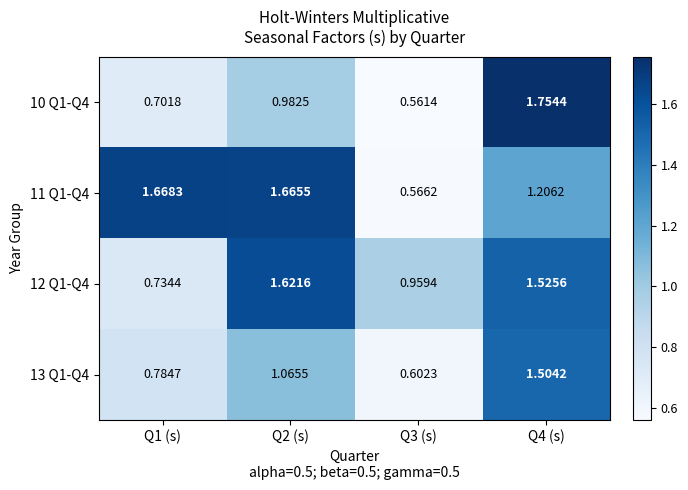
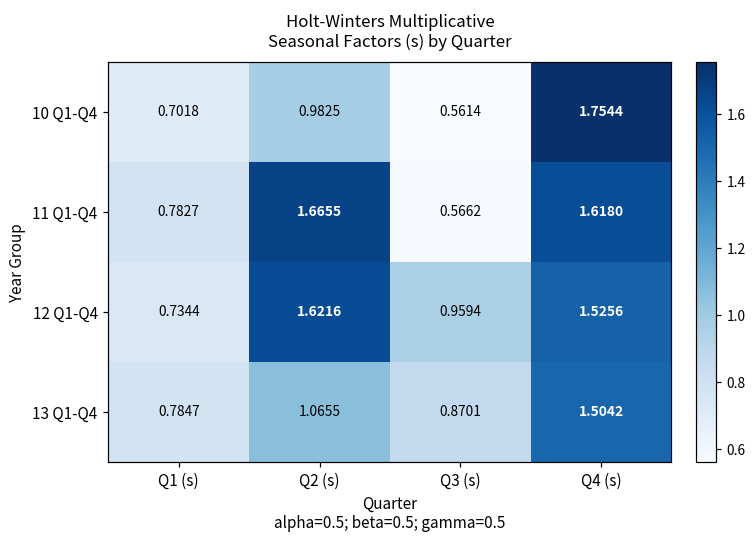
11 Q1-Q4, Q1 (s): 1.6683 -> 0.7827
11 Q1-Q4, Q4 (s): 1.2062 -> 1.6180
13 Q1-Q4, Q3 (s): 0.6023 -> 0.8701
